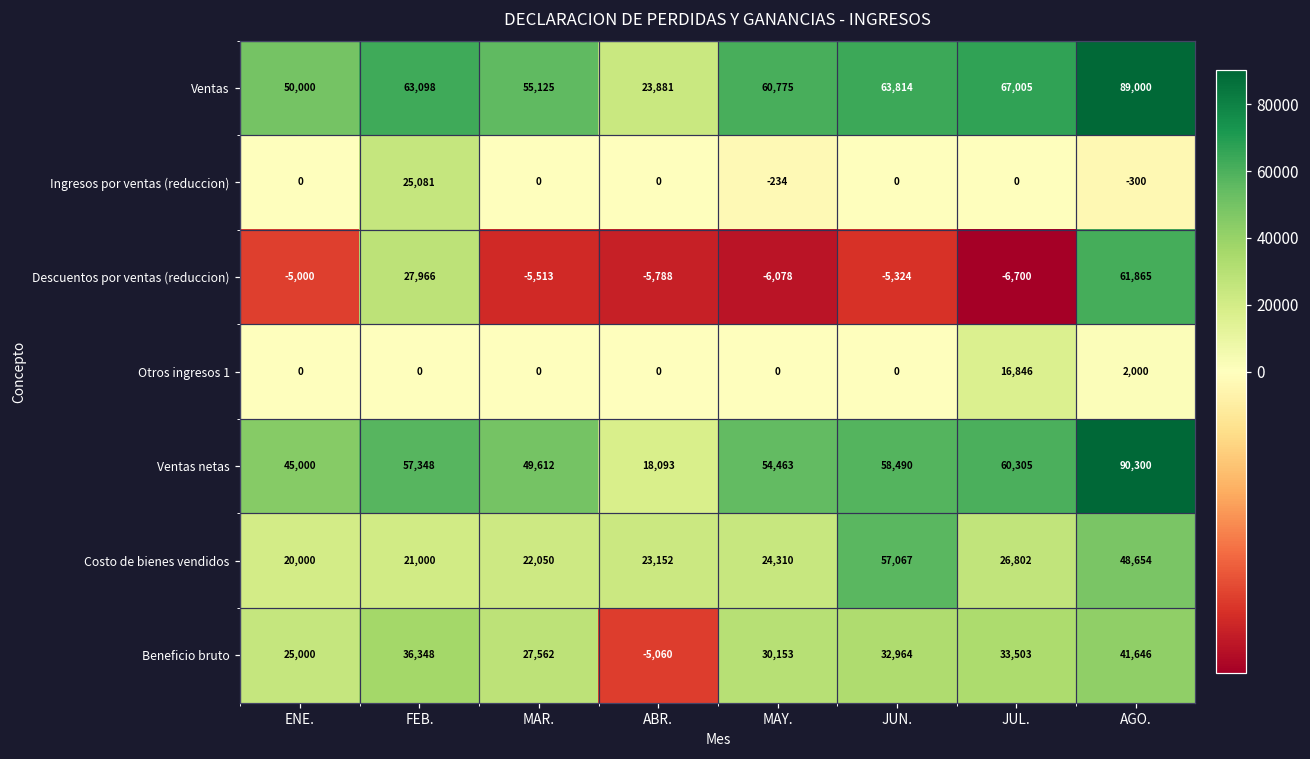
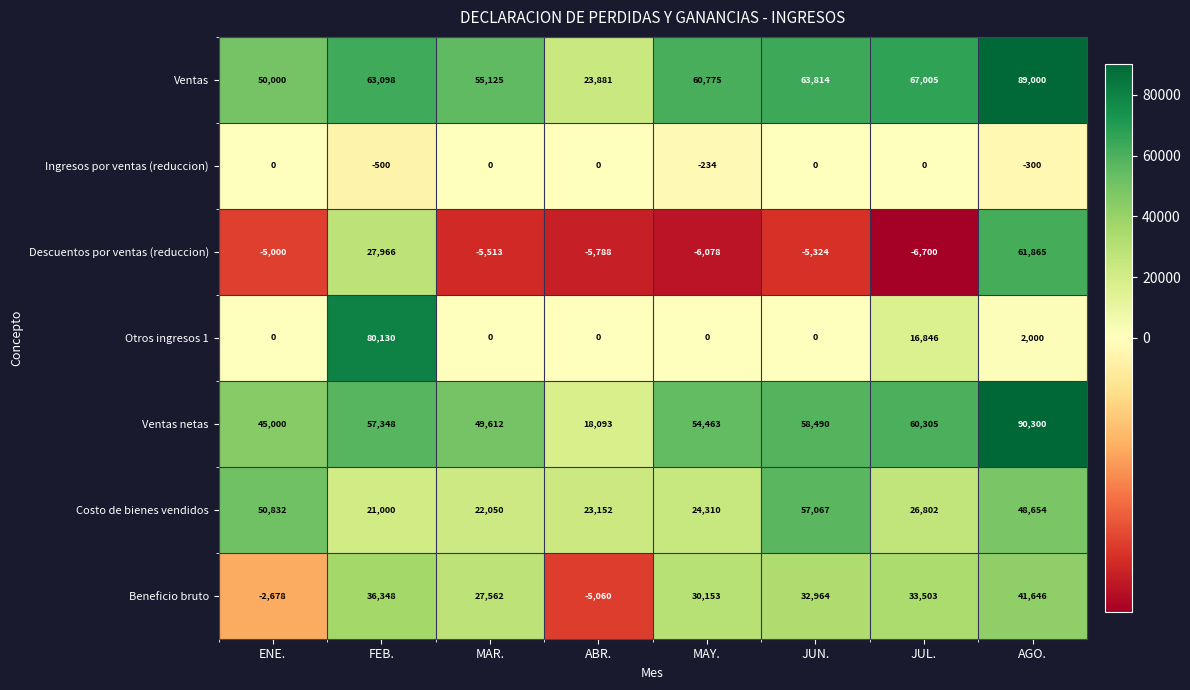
Ingresos por ventas (reduccion), FEB.: 25,081 -> -500
Otros ingresos 1, FEB.: 0 -> 80,130
Costo de bienes vendidos, ENE.: 20,000 -> 50,832
Beneficio bruto, ENE.: 25,000 -> -2,678
